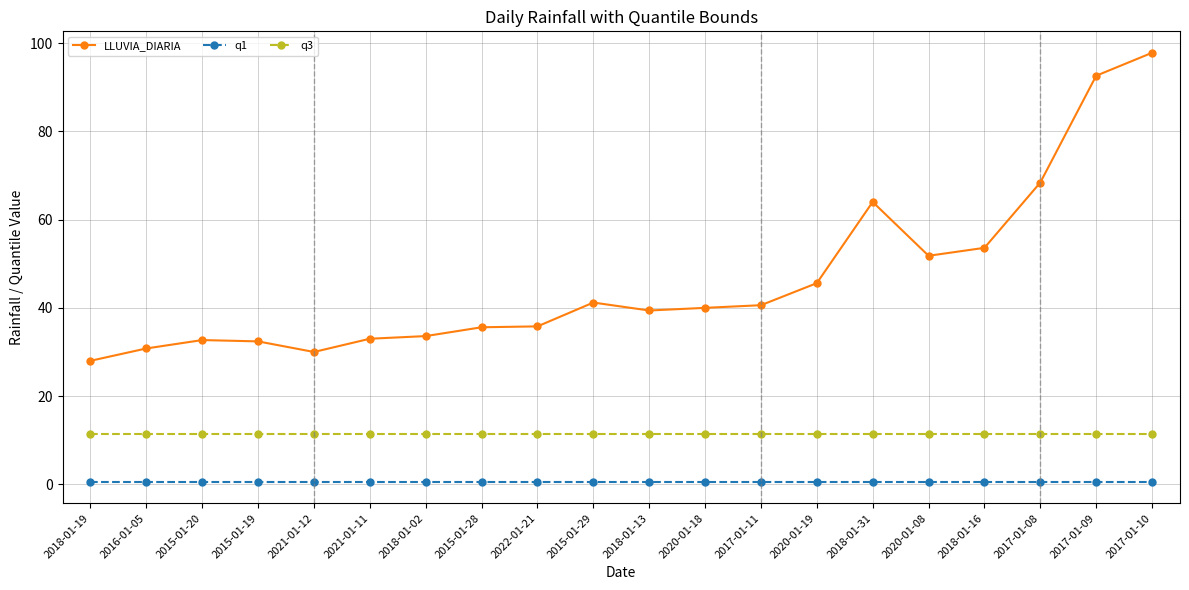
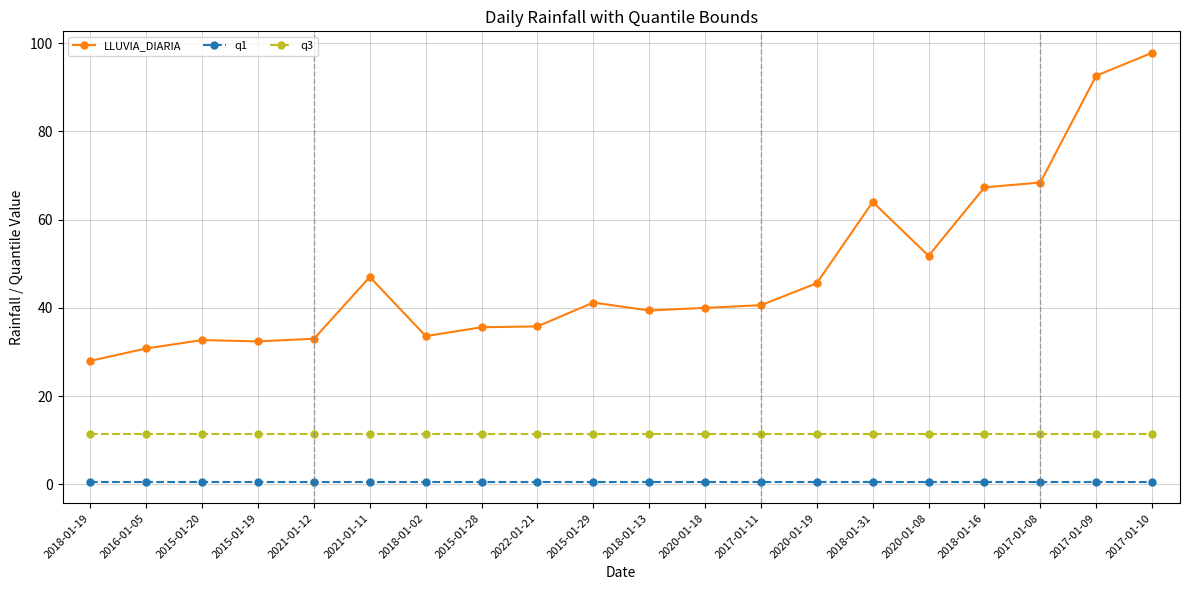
LLUVIA_DIARIA, 2021-01-12: 30 -> 33
LLUVIA_DIARIA, 2021-01-11: 33 -> 47
LLUVIA_DIARIA, 2018-01-16: 54 -> 67
